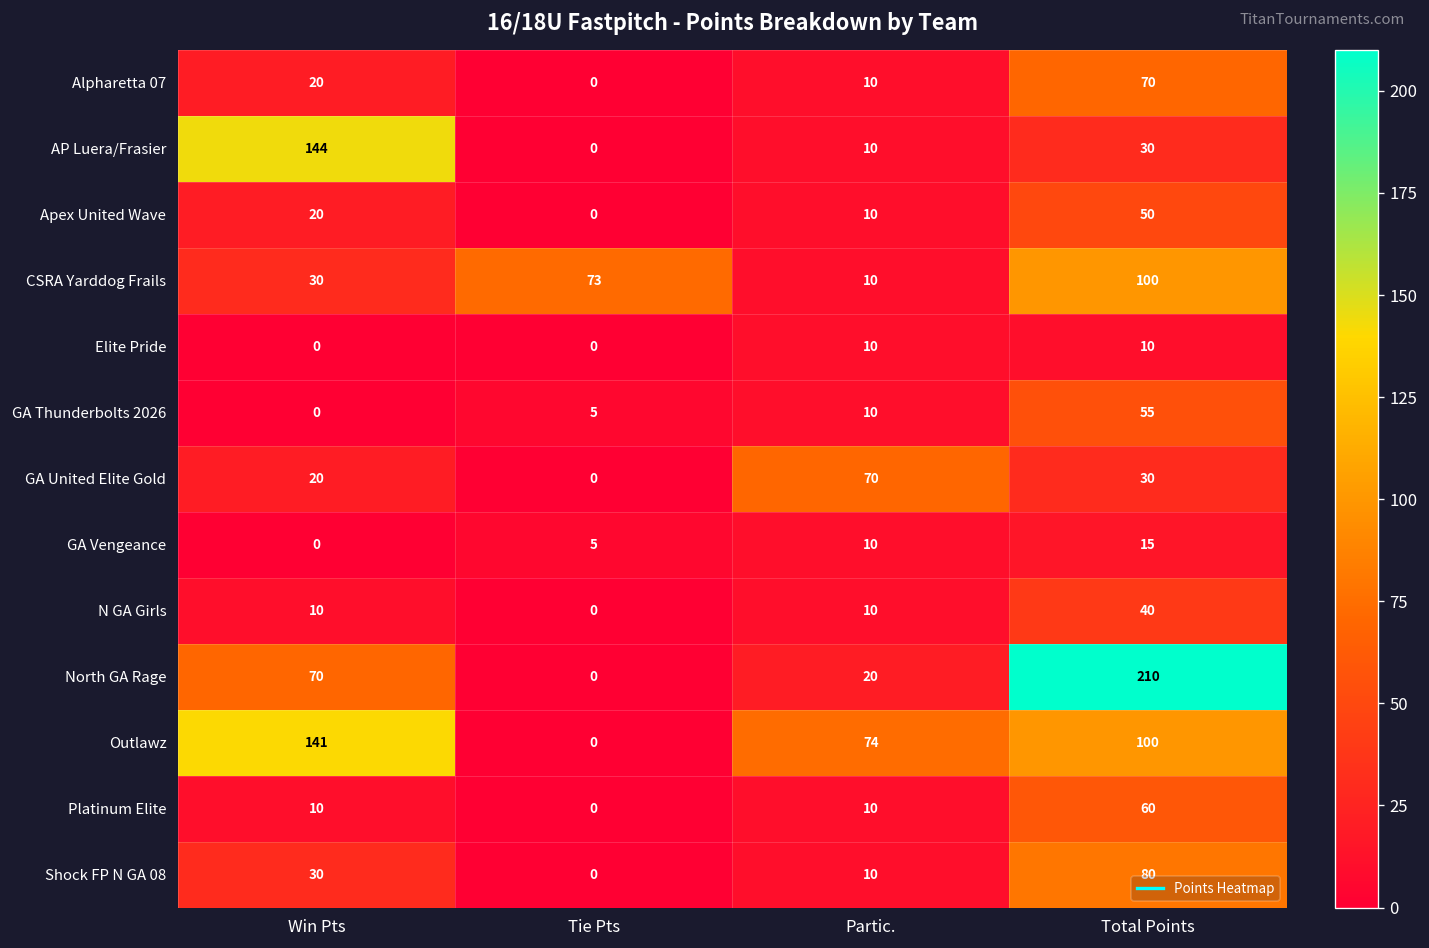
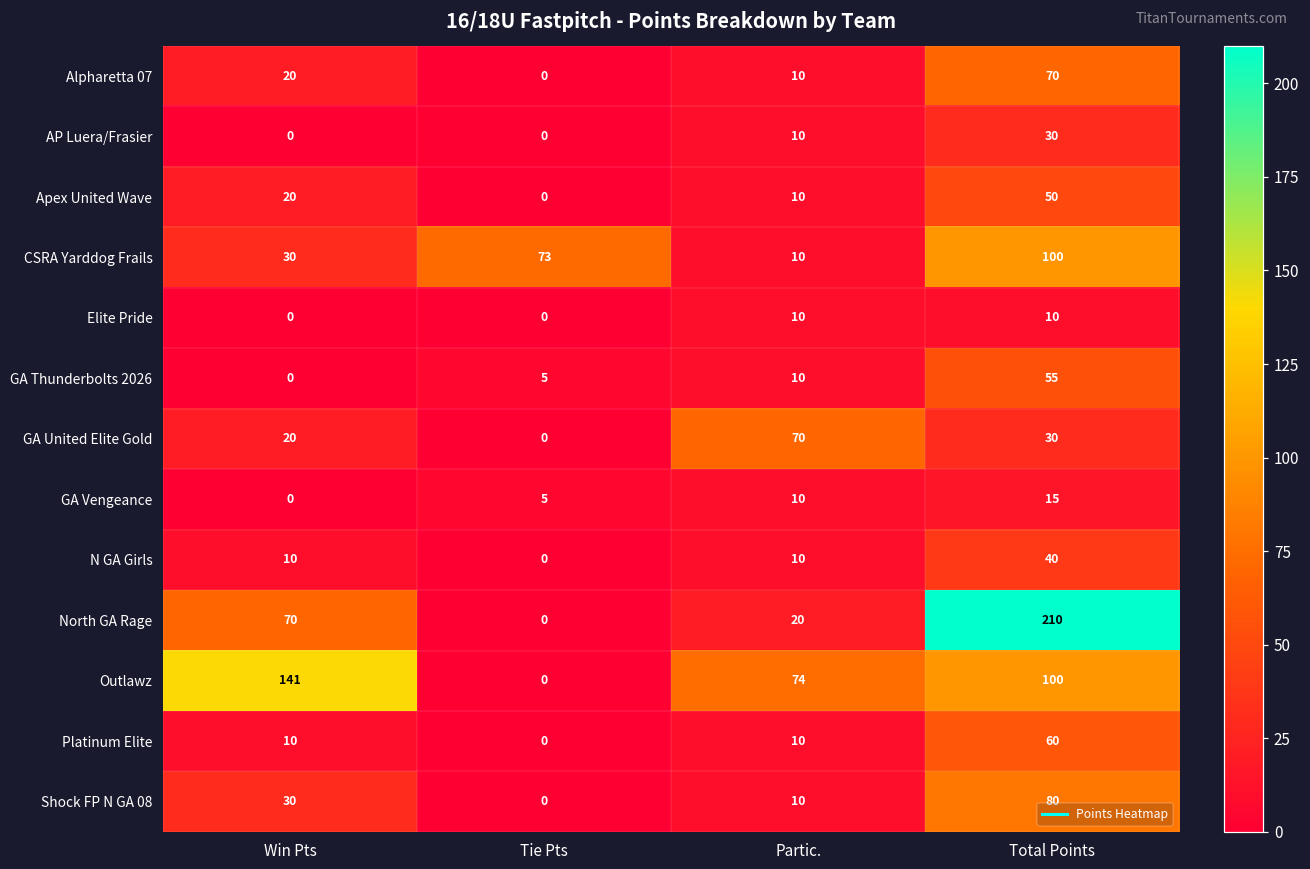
AP Luera/Frasier, Win Pts: 144 -> 0
